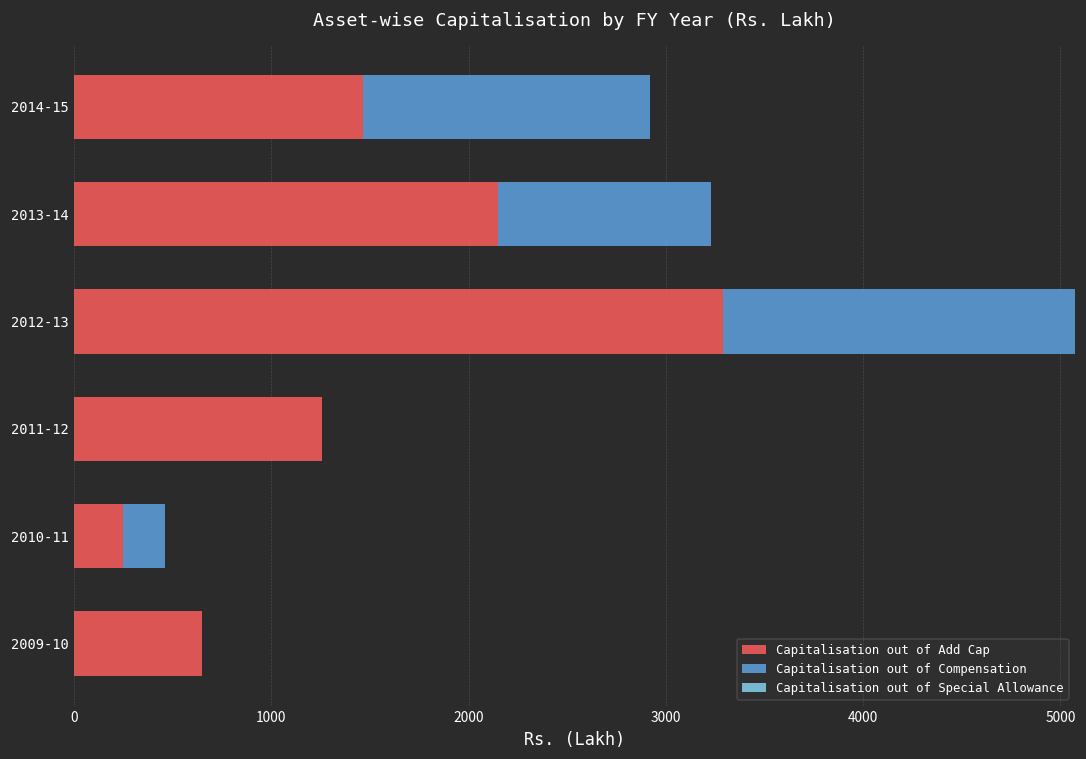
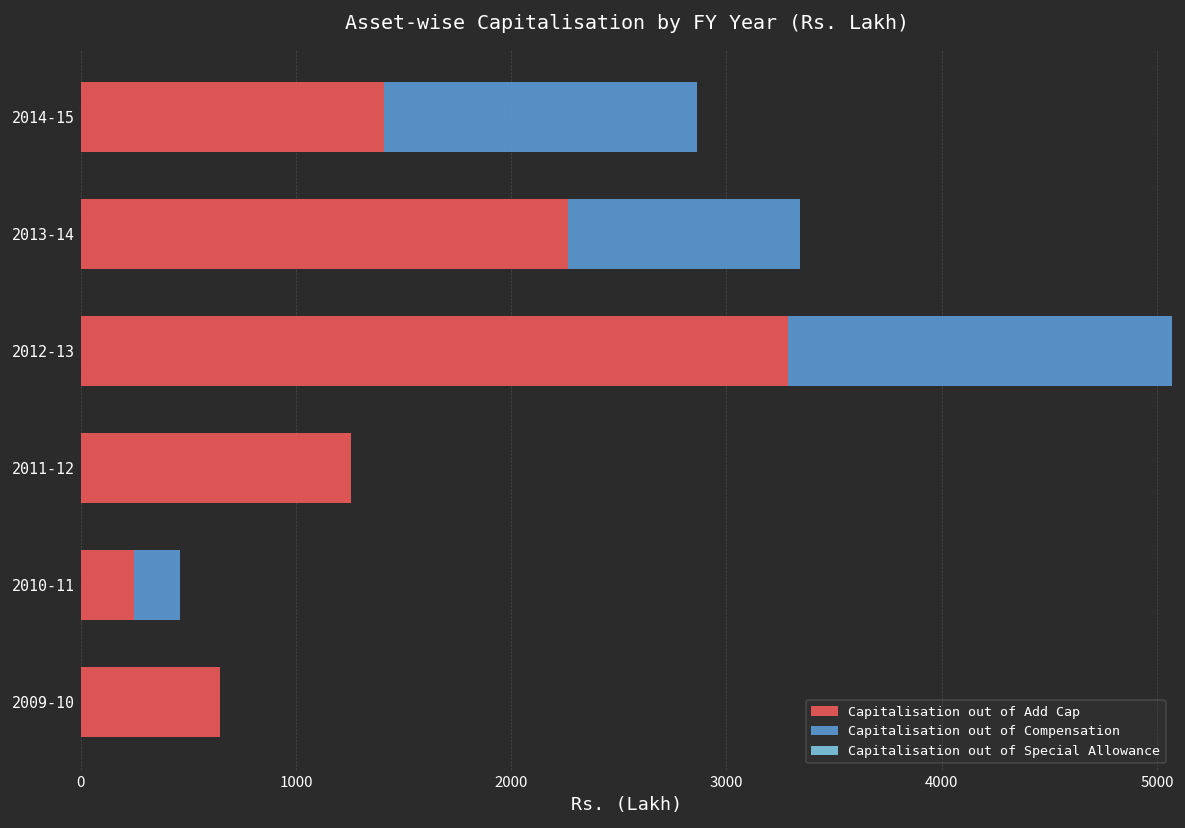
Capitalisation out of Add Cap, 2014-15: 1470 -> 1410
Capitalisation out of Add Cap, 2013-14: 2150 -> 2260
